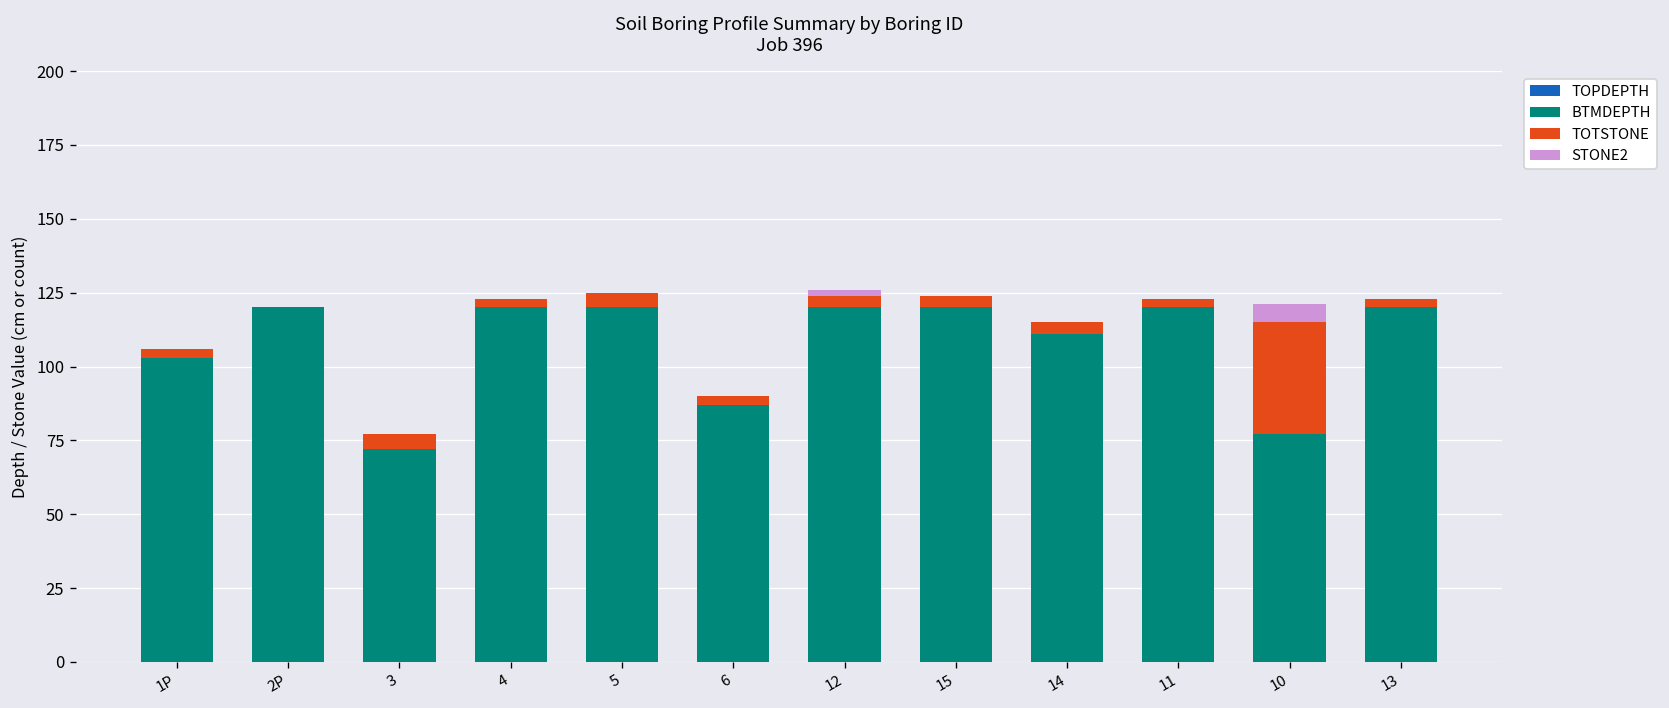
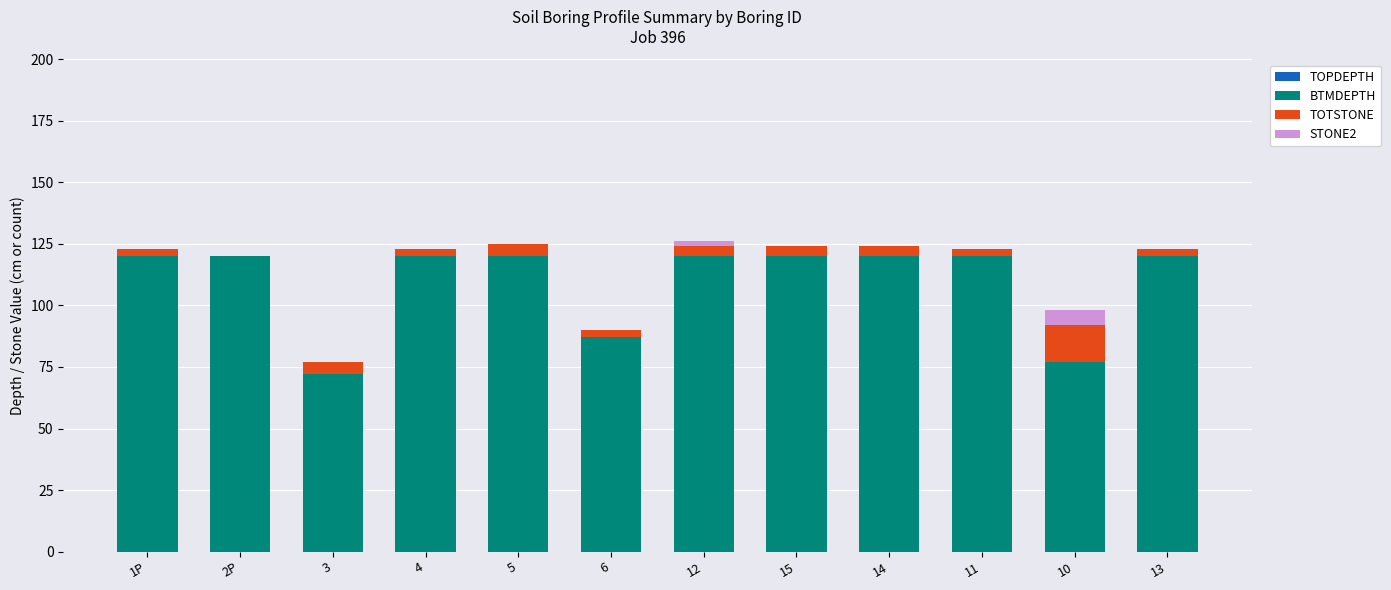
BTMDEPTH, 1P: 103 -> 120
BTMDEPTH, 14: 111 -> 120
TOTSTONE, 10: 38 -> 15
